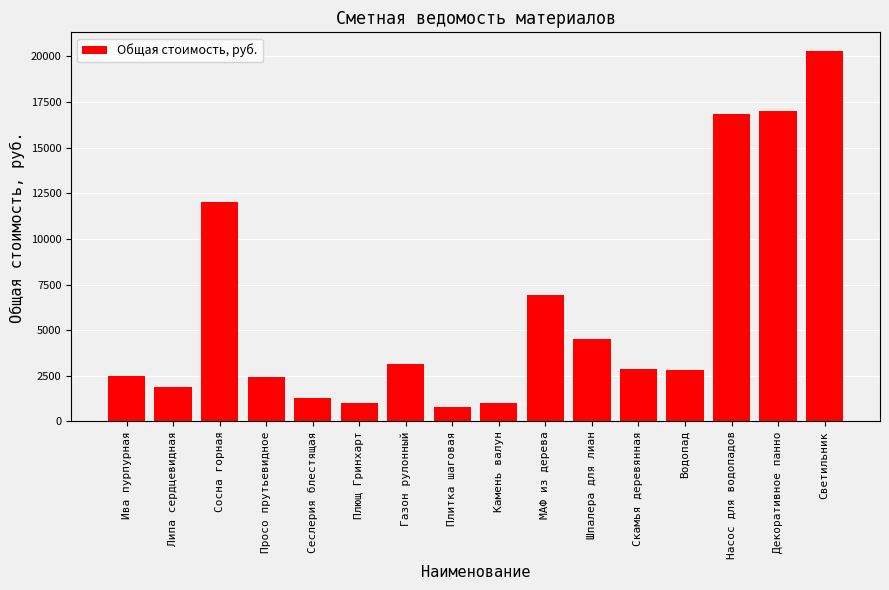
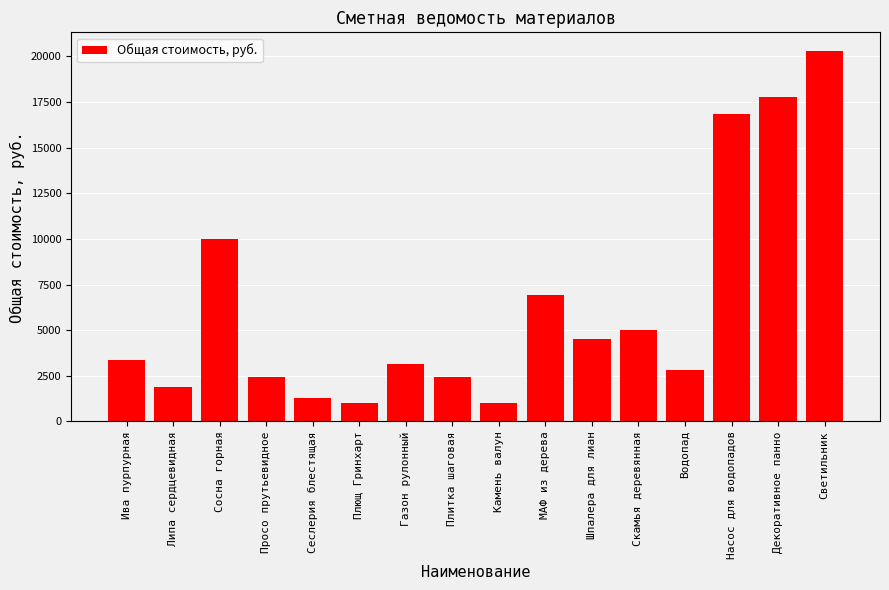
Ива пурпурная: 2500 -> 3400
Сосна горная: 12000 -> 10000
Плитка шаговая: 800 -> 2500
Скамья деревянная: 2900 -> 5000
Декоративное панно: 17000 -> 17800
